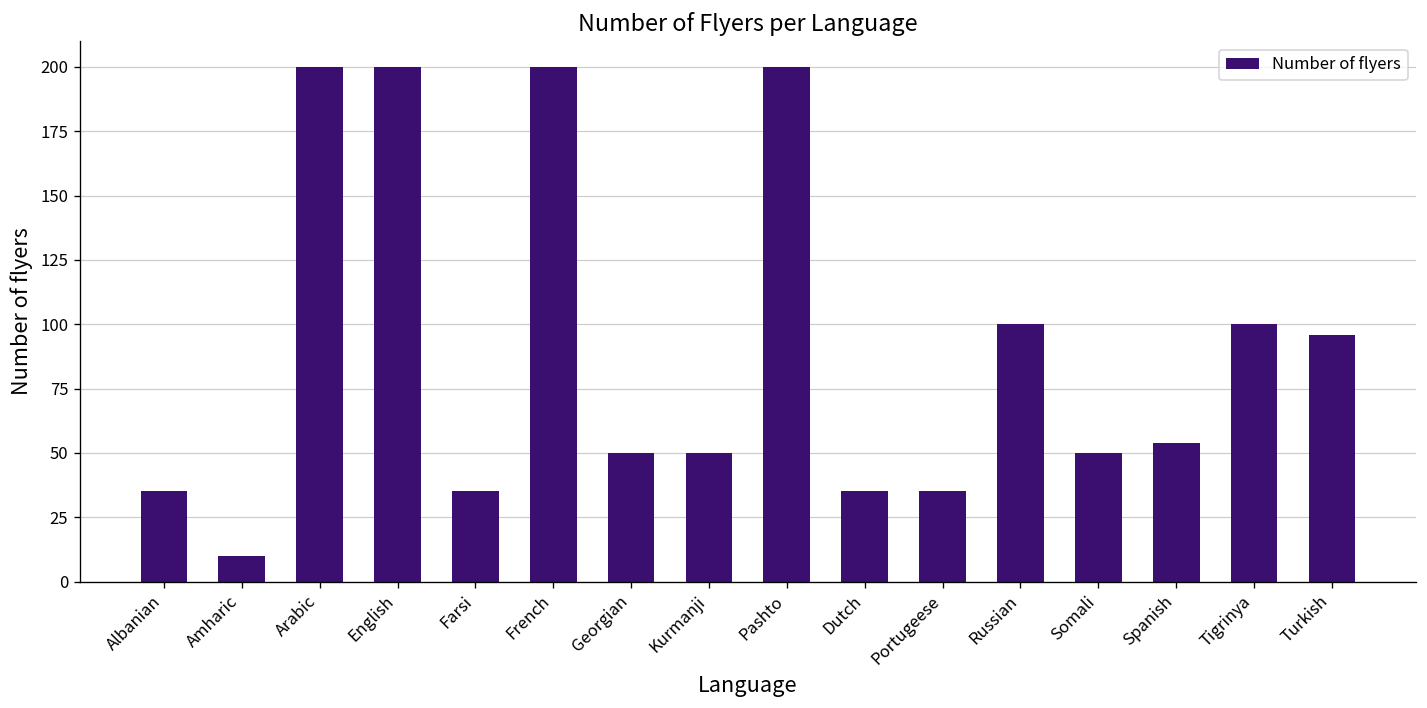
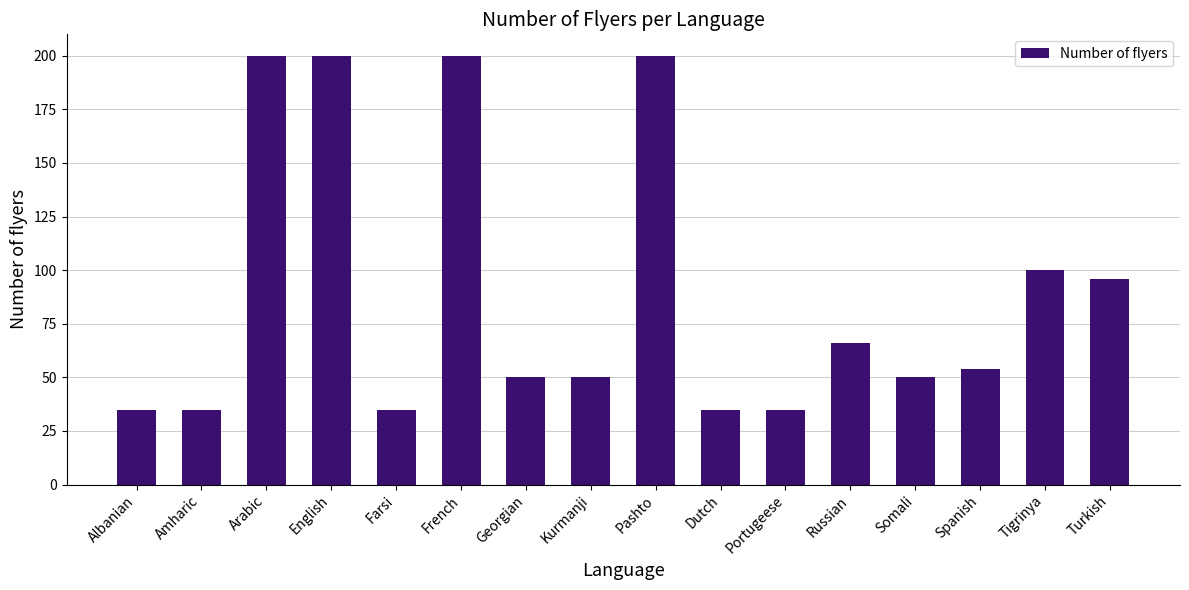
Amharic: 10 -> 35
Russian: 100 -> 66
